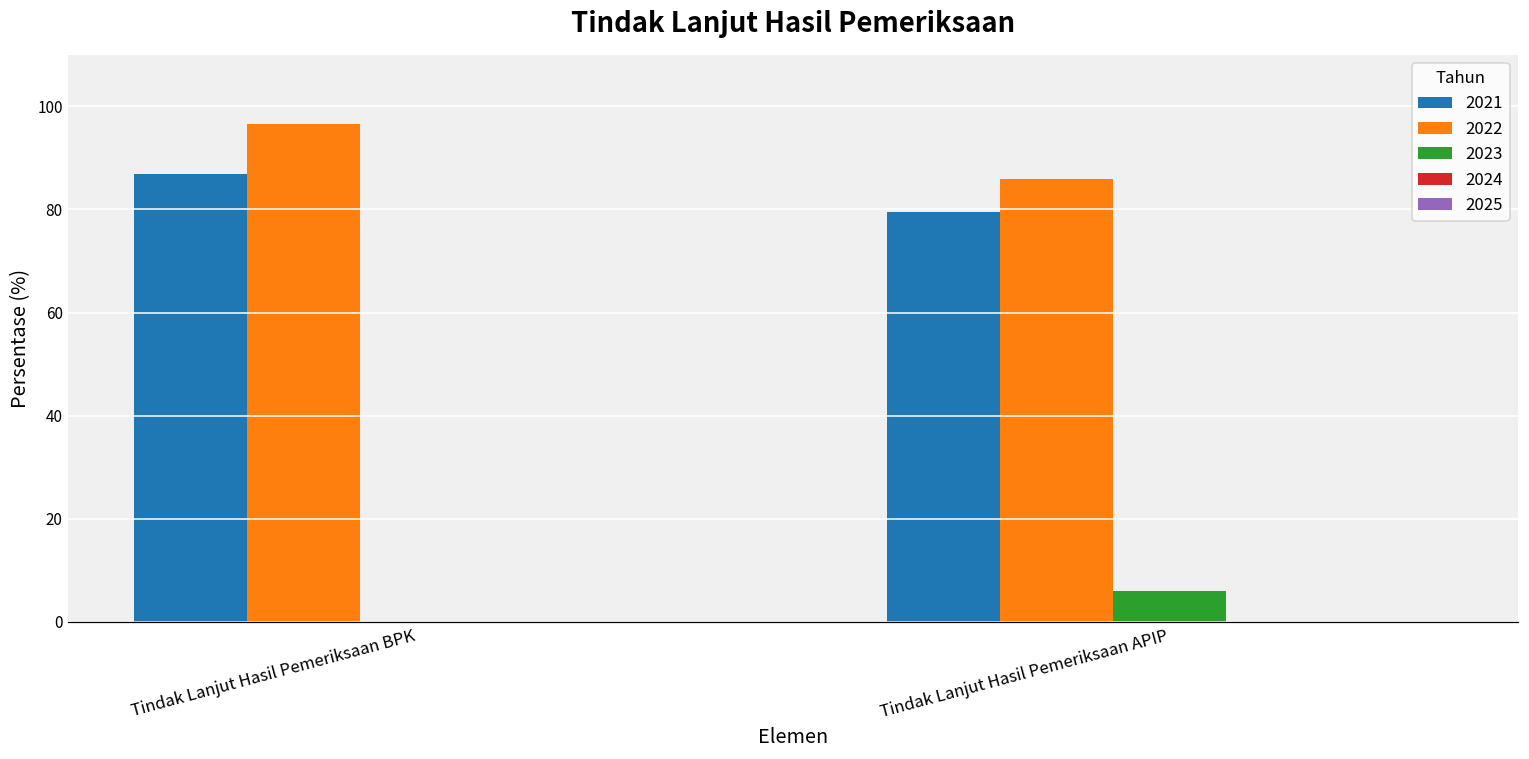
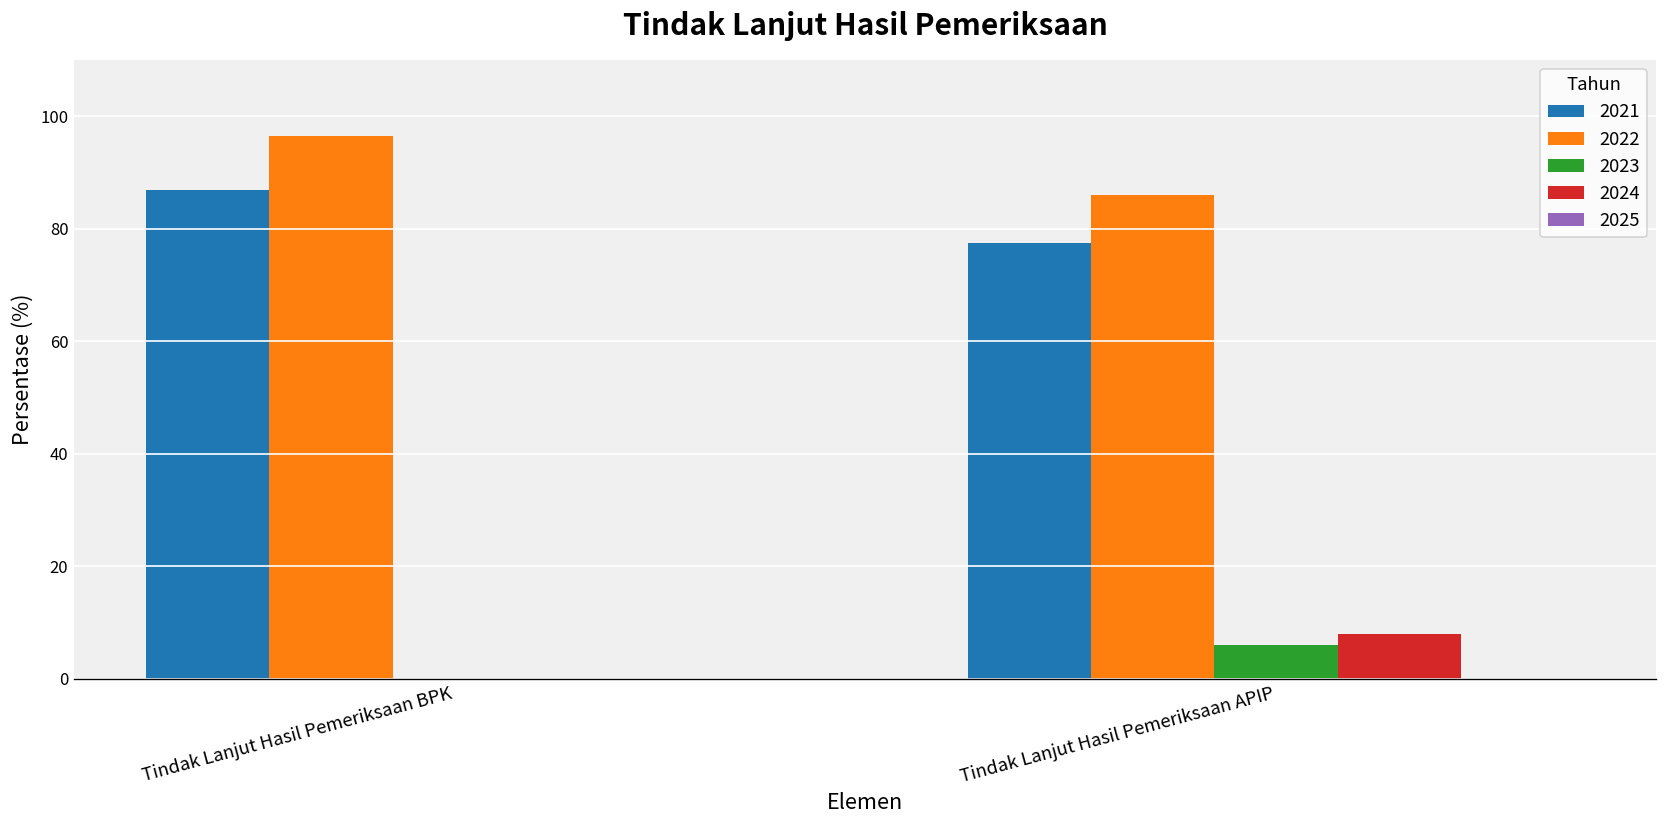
2021, Tindak Lanjut Hasil Pemeriksaan APIP: 79 -> 77
2024, Tindak Lanjut Hasil Pemeriksaan APIP: 0 -> 8
